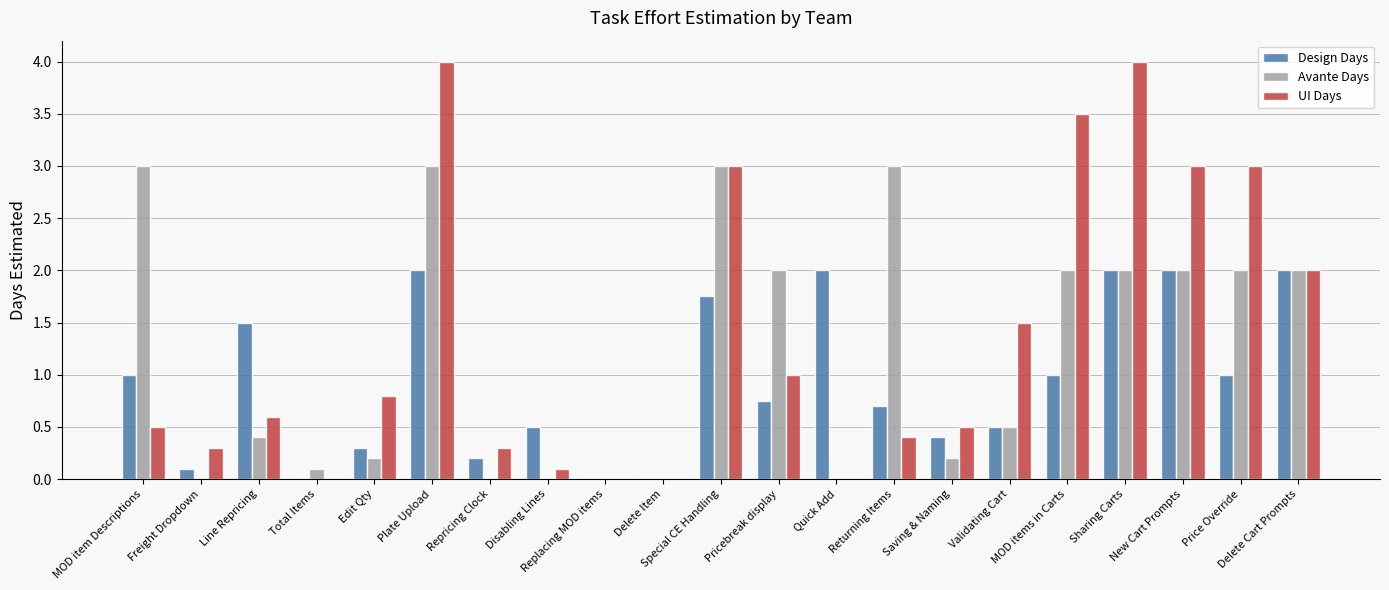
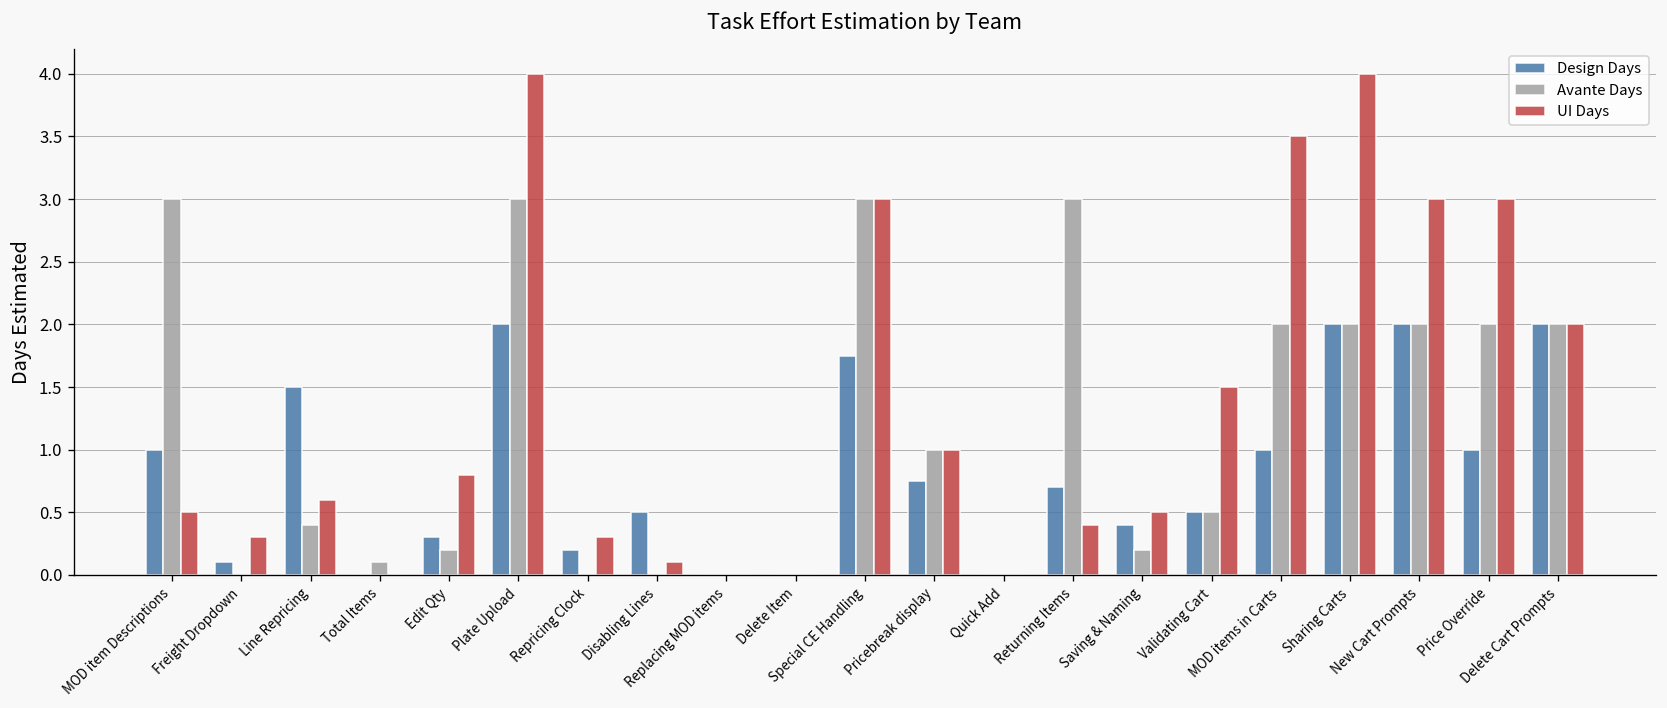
Avante Days, Pricebreak display: 2 -> 1
Design Days, Quick Add: 2 -> 0
